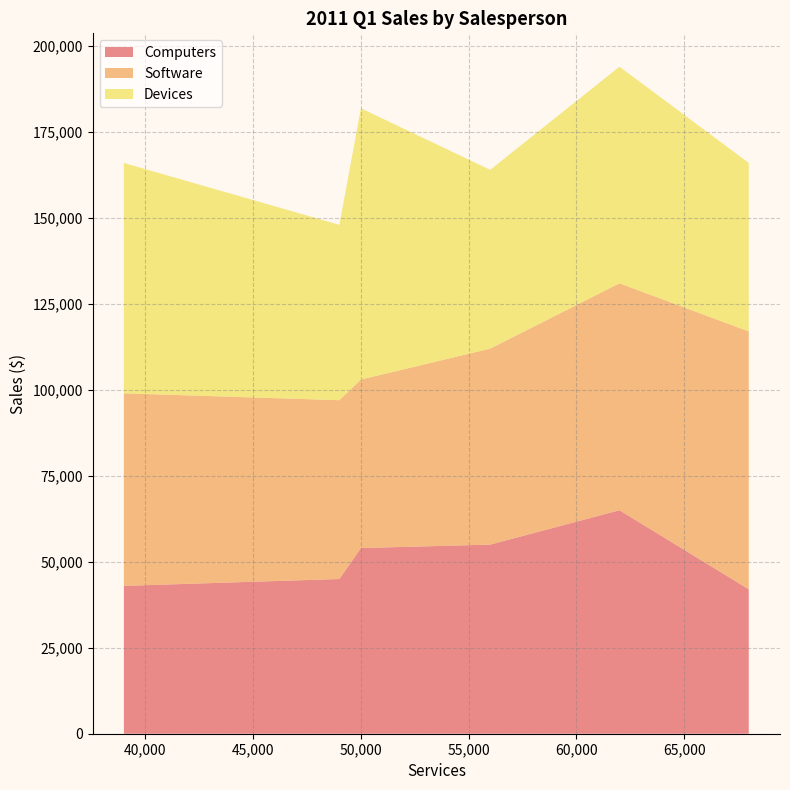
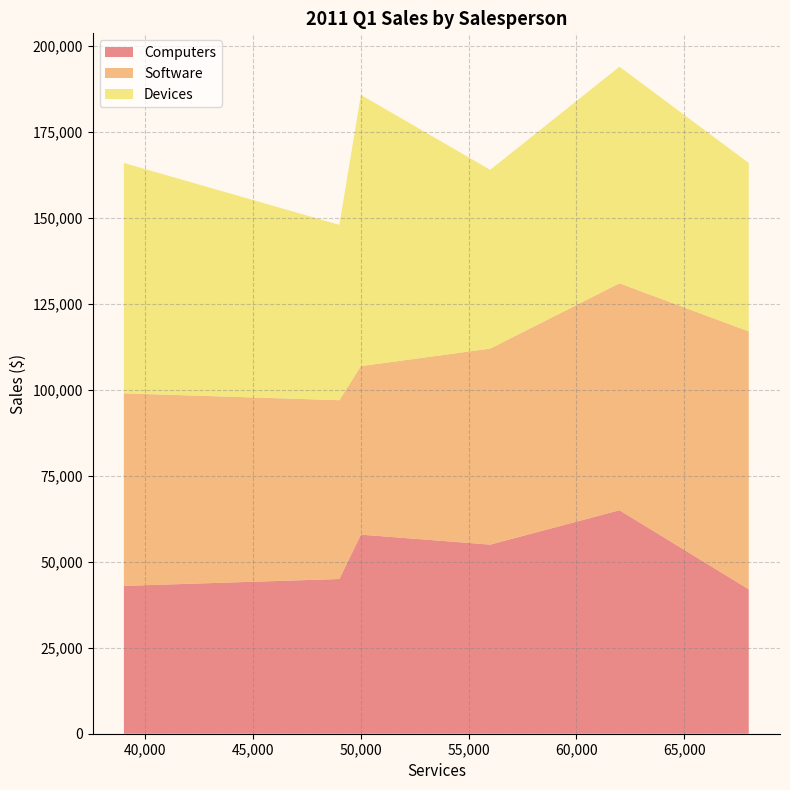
Computers, 50,000: 54,000 -> 58,000
